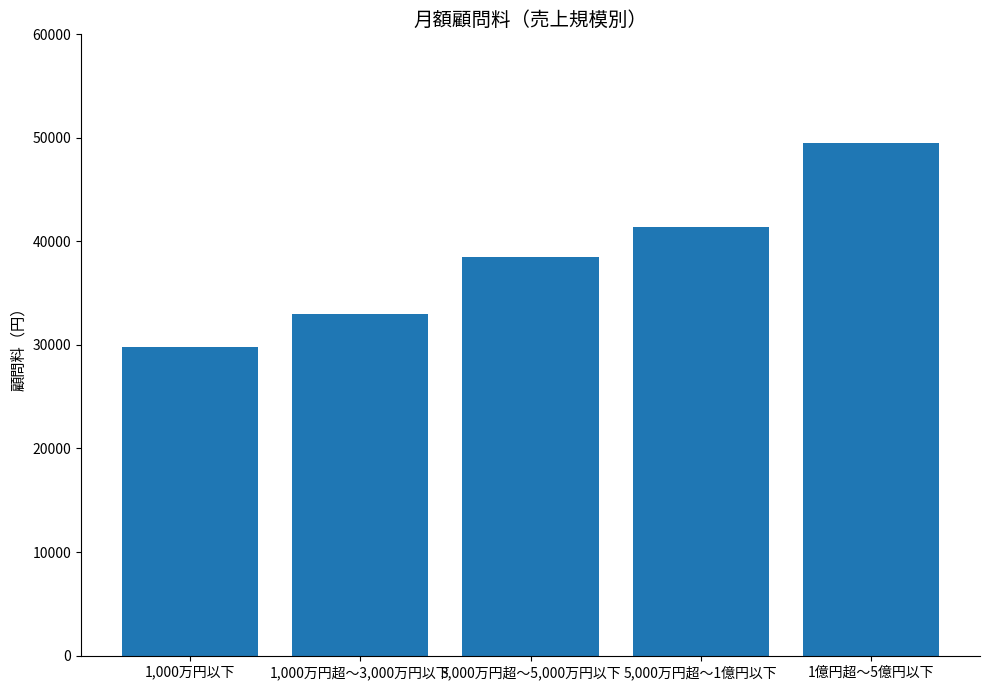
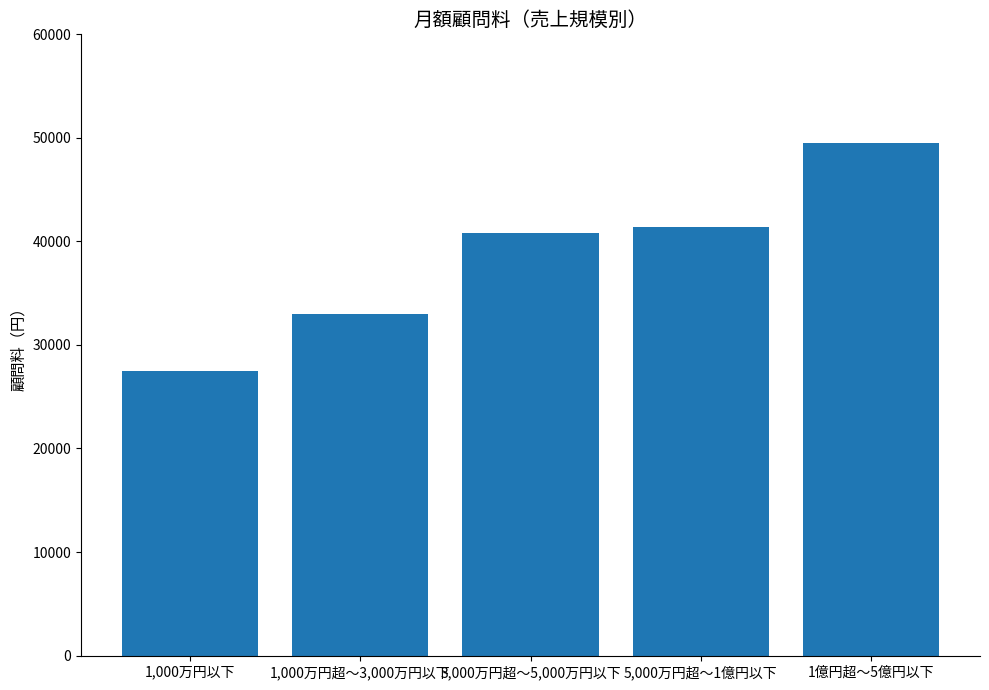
1,000万円以下: 29800 -> 27500
3,000万円超～5,000万円以下: 38500 -> 40800
